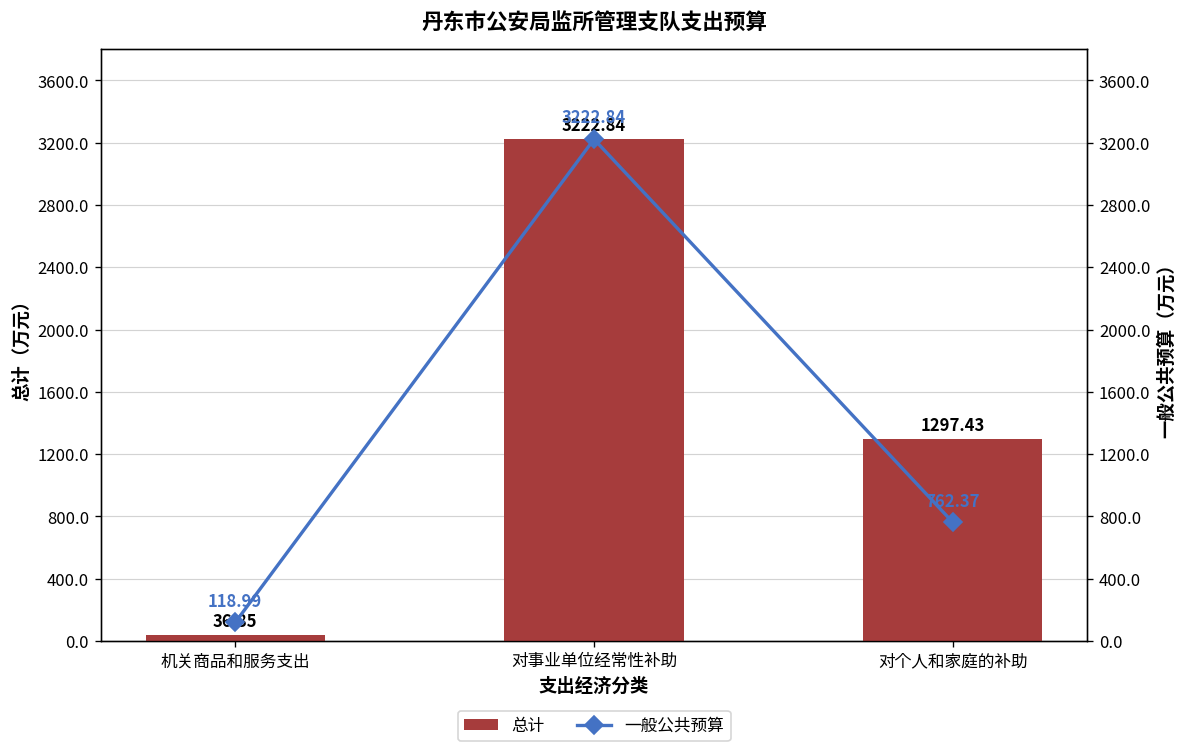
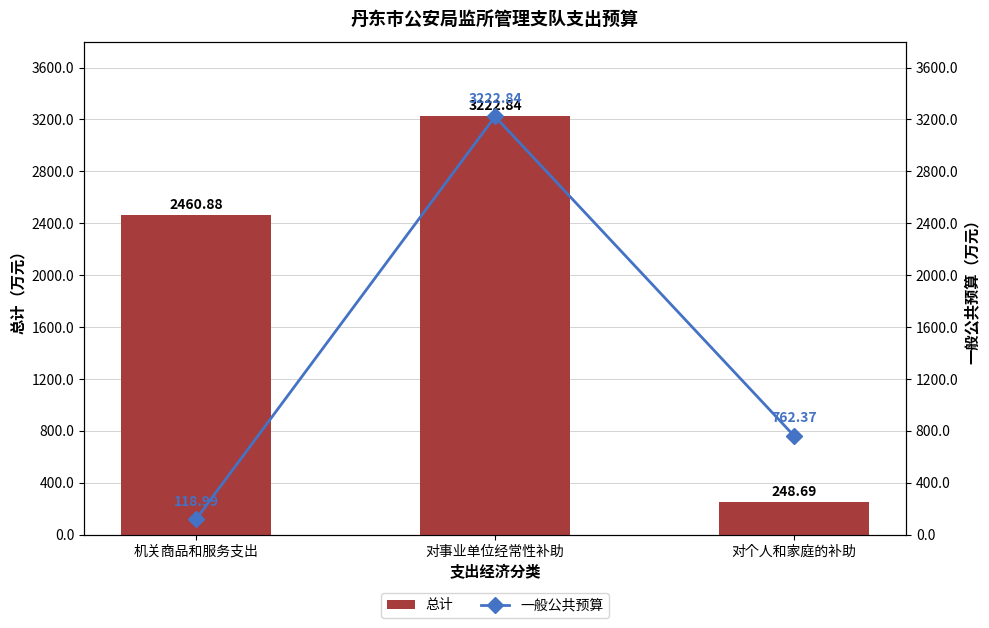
总计, 机关商品和服务支出: 36.85 -> 2460.88
总计, 对个人和家庭的补助: 1297.43 -> 248.69
